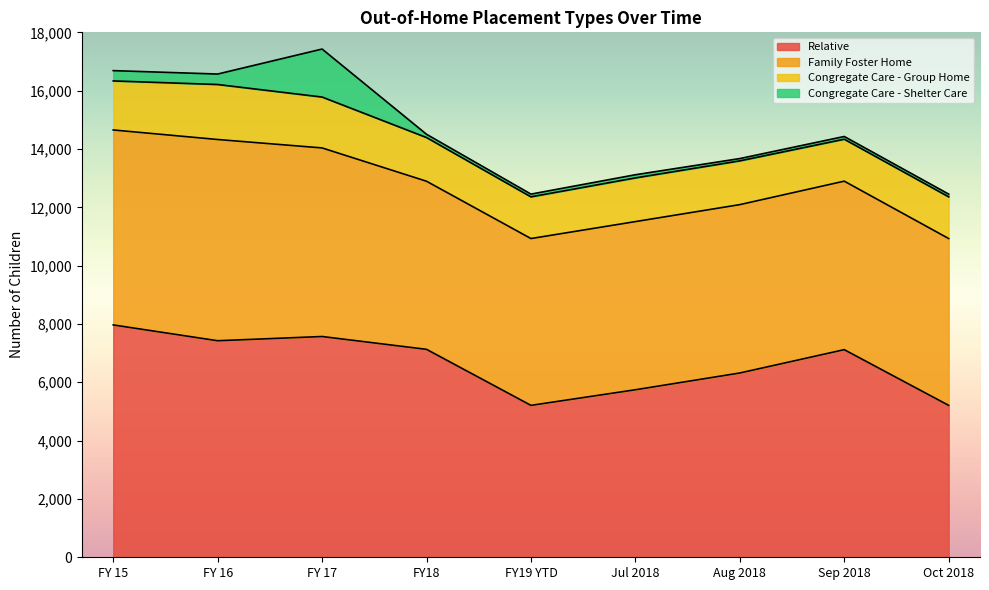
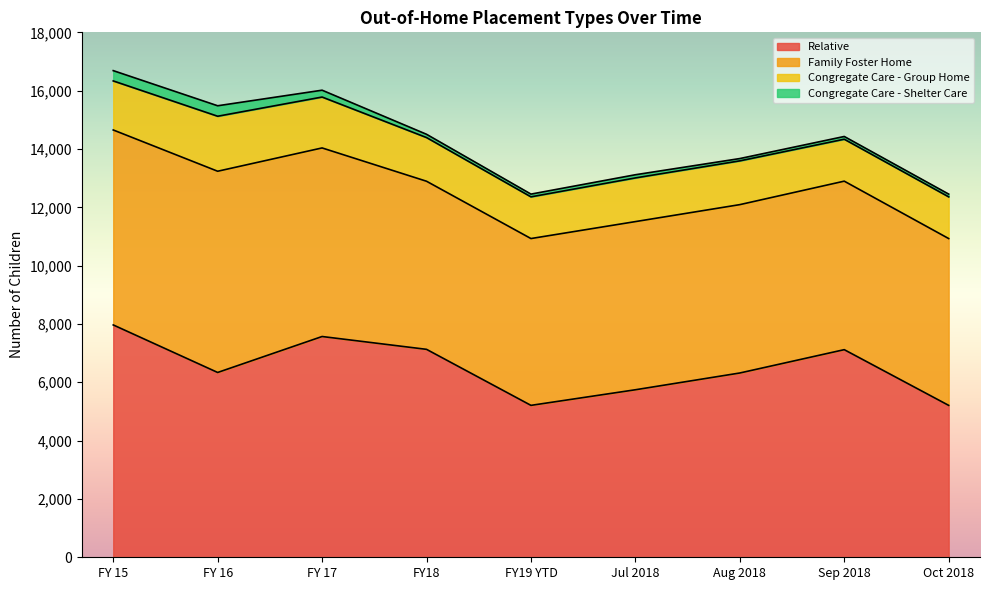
Relative, FY 16: 7,400 -> 6,300
Congregate Care - Shelter Care, FY 17: 1,600 -> 200
